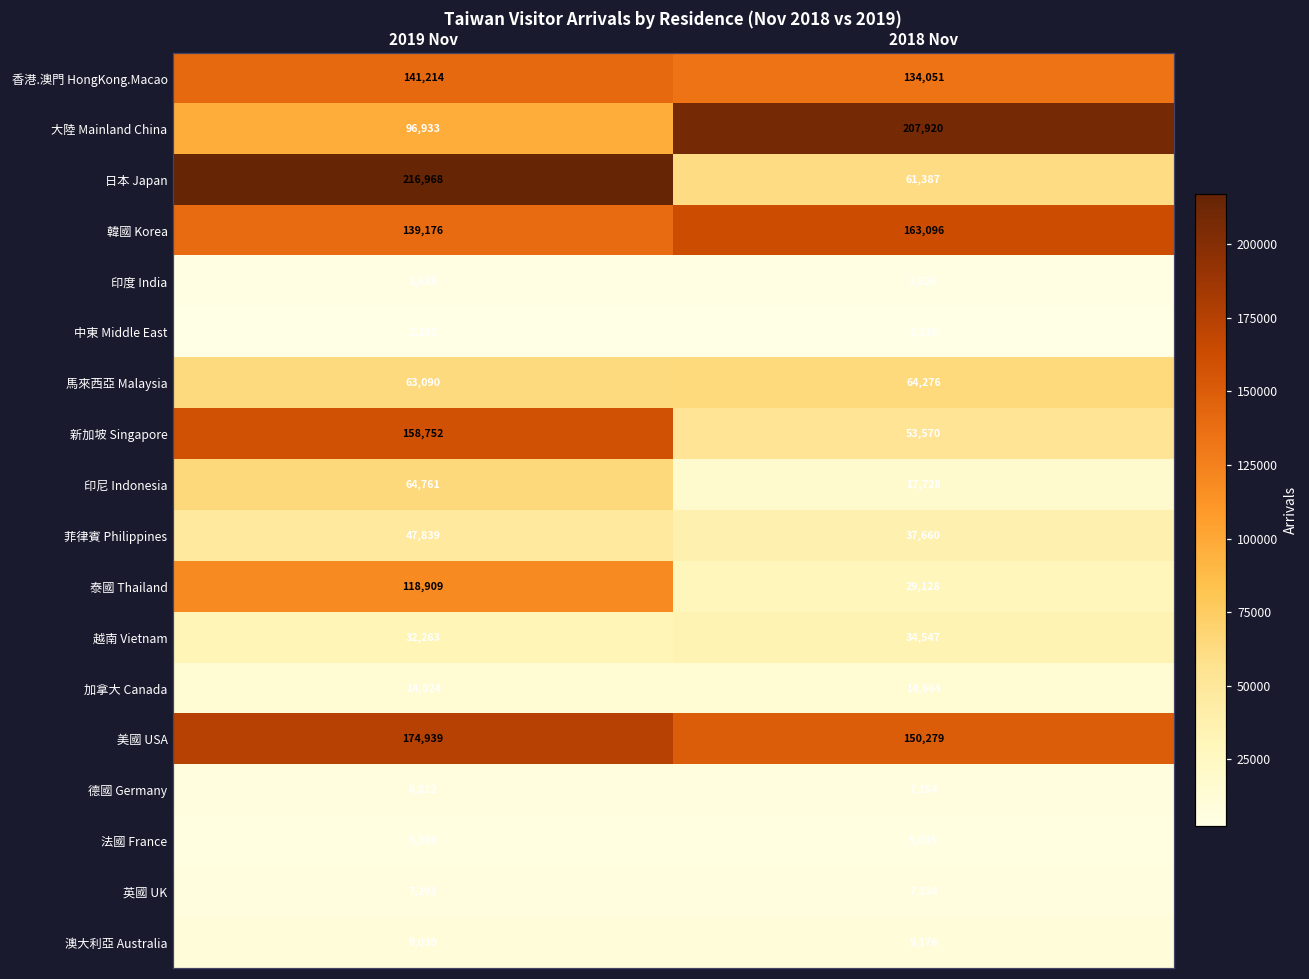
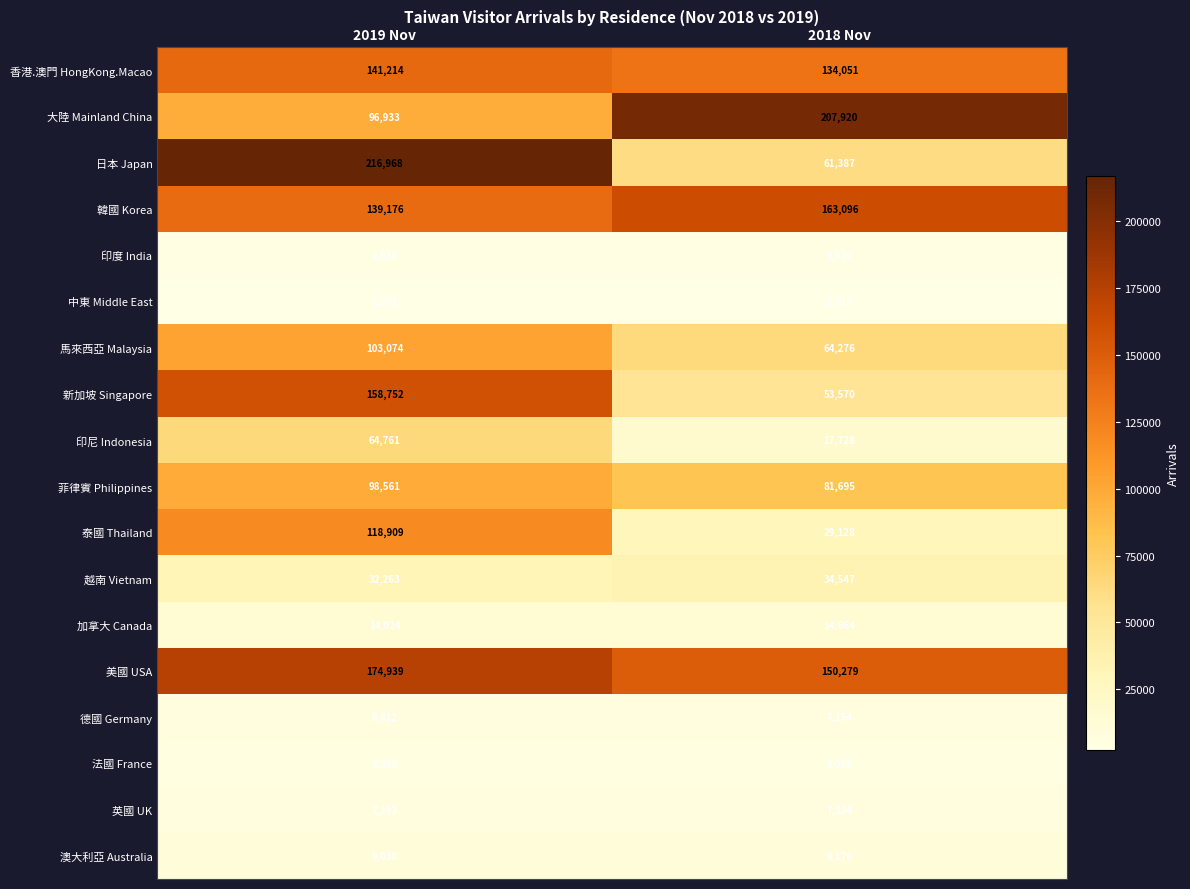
馬來西亞 Malaysia, 2019 Nov: 63,090 -> 103,074
菲律賓 Philippines, 2019 Nov: 47,839 -> 98,561
菲律賓 Philippines, 2018 Nov: 37,660 -> 81,695
